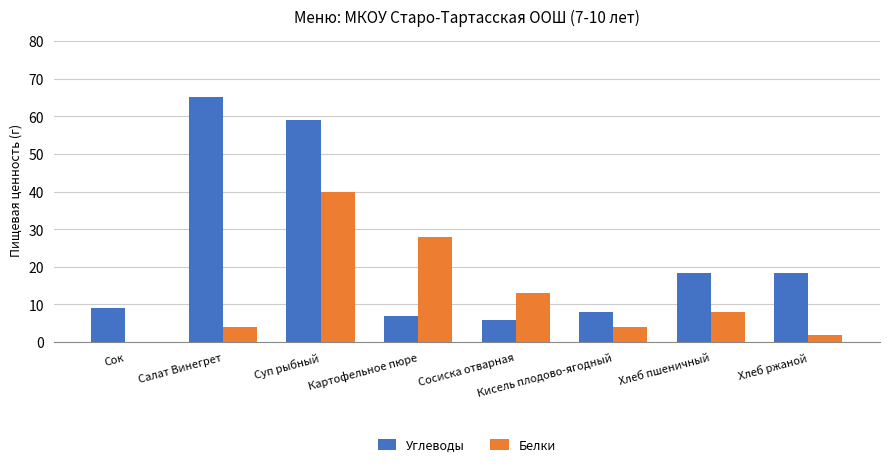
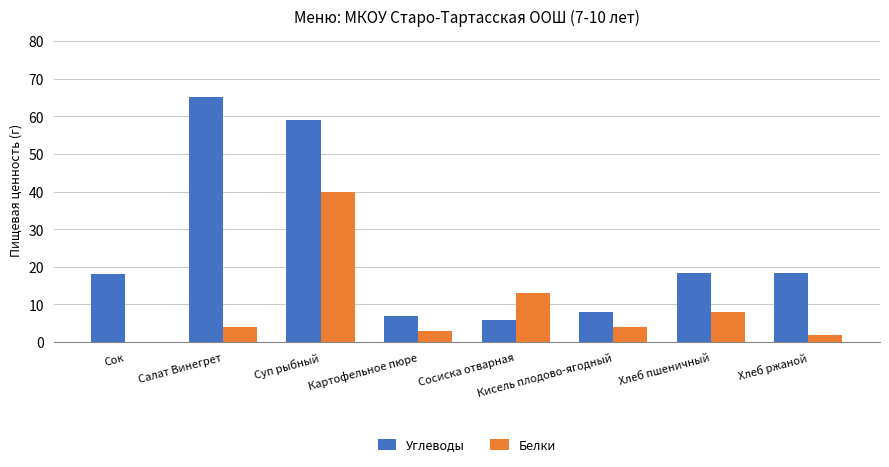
Углеводы, Сок: 9 -> 18
Белки, Картофельное пюре: 28 -> 3
